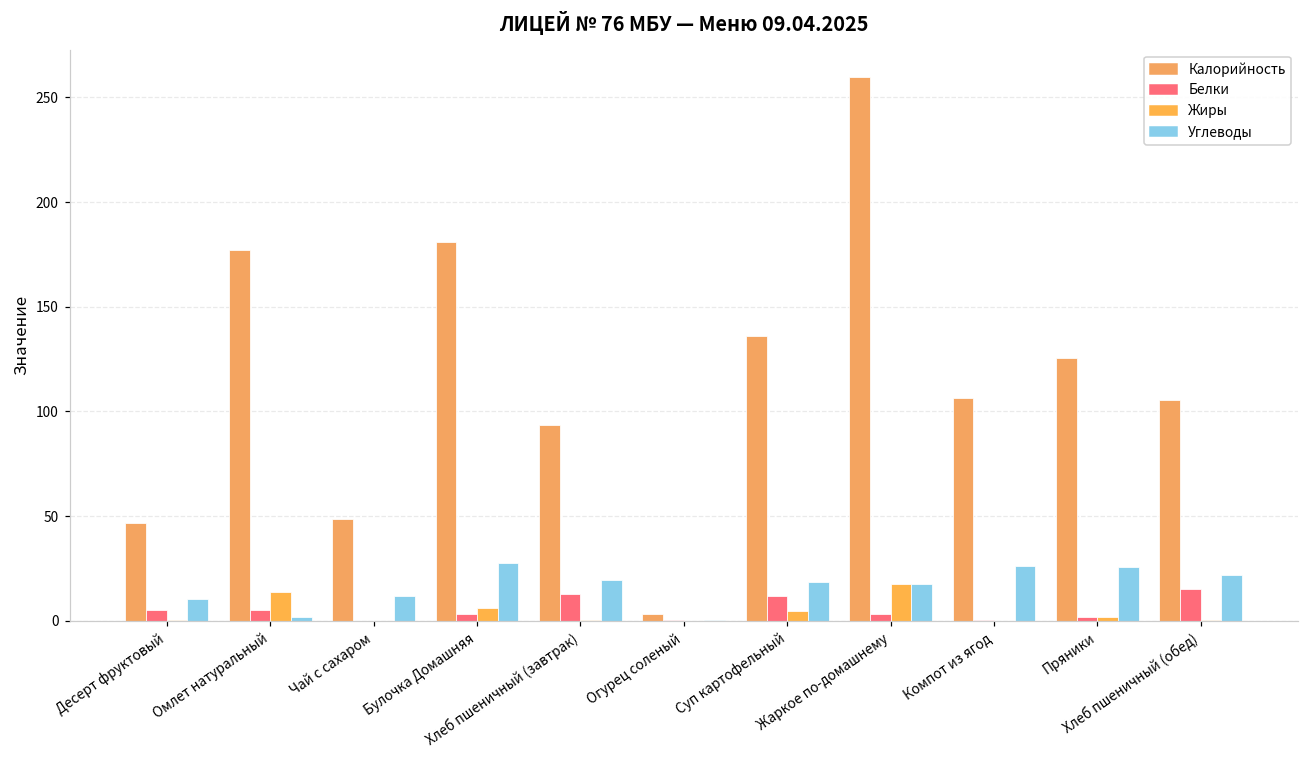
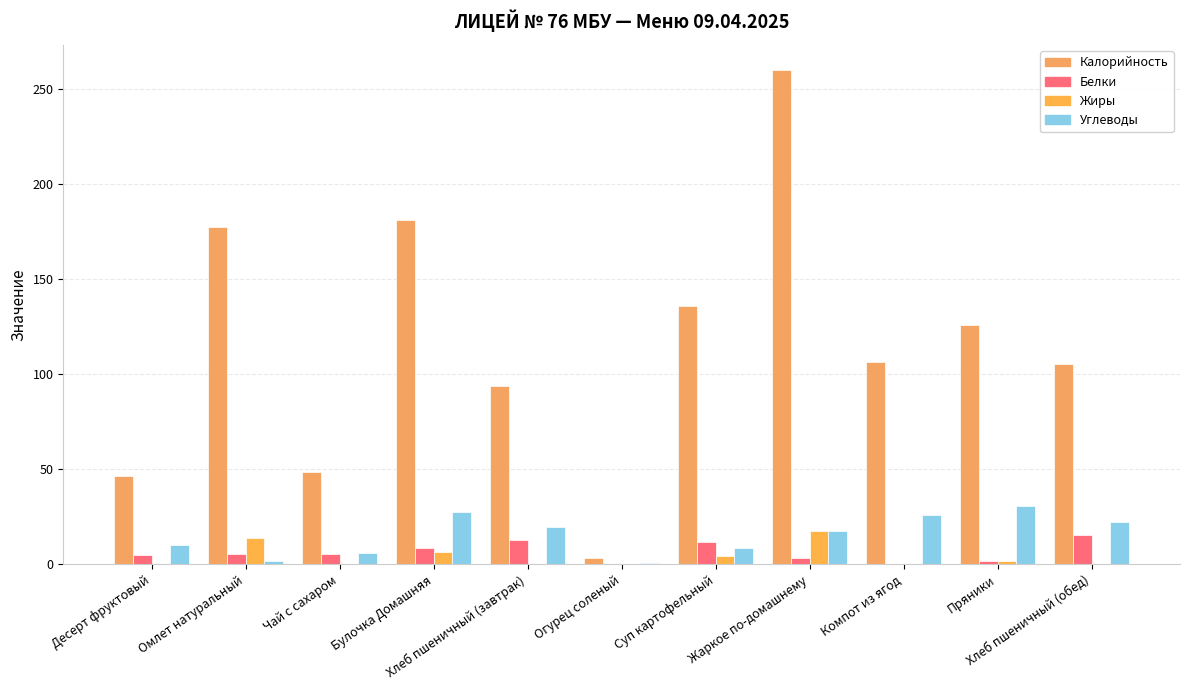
Белки, Чай с сахаром: 0 -> 5
Углеводы, Чай с сахаром: 12 -> 6
Белки, Булочка Домашняя: 3 -> 8
Углеводы, Суп картофельный: 19 -> 9
Углеводы, Пряники: 26 -> 31
